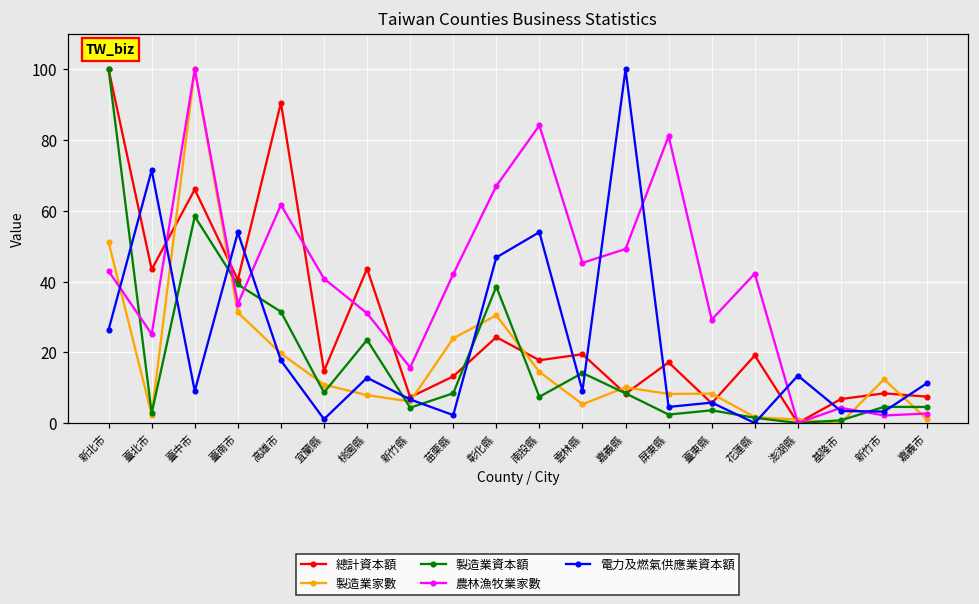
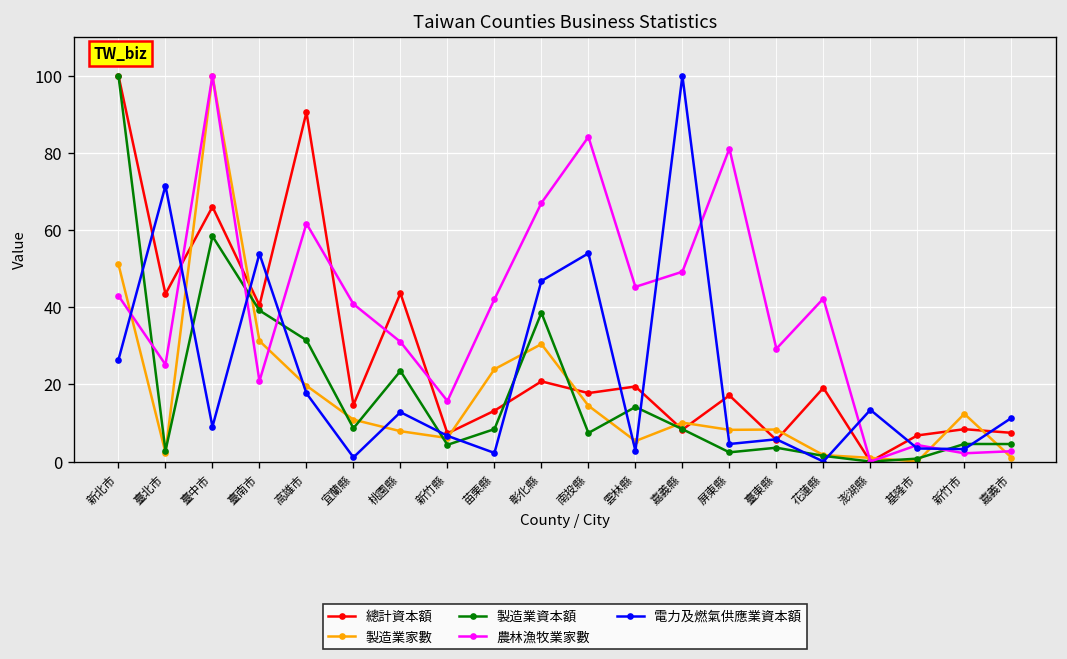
農林漁牧業家數, 臺南市: 34 -> 21
總計資本額, 彰化縣: 24 -> 21
電力及燃氣供應業資本額, 雲林縣: 9 -> 3
